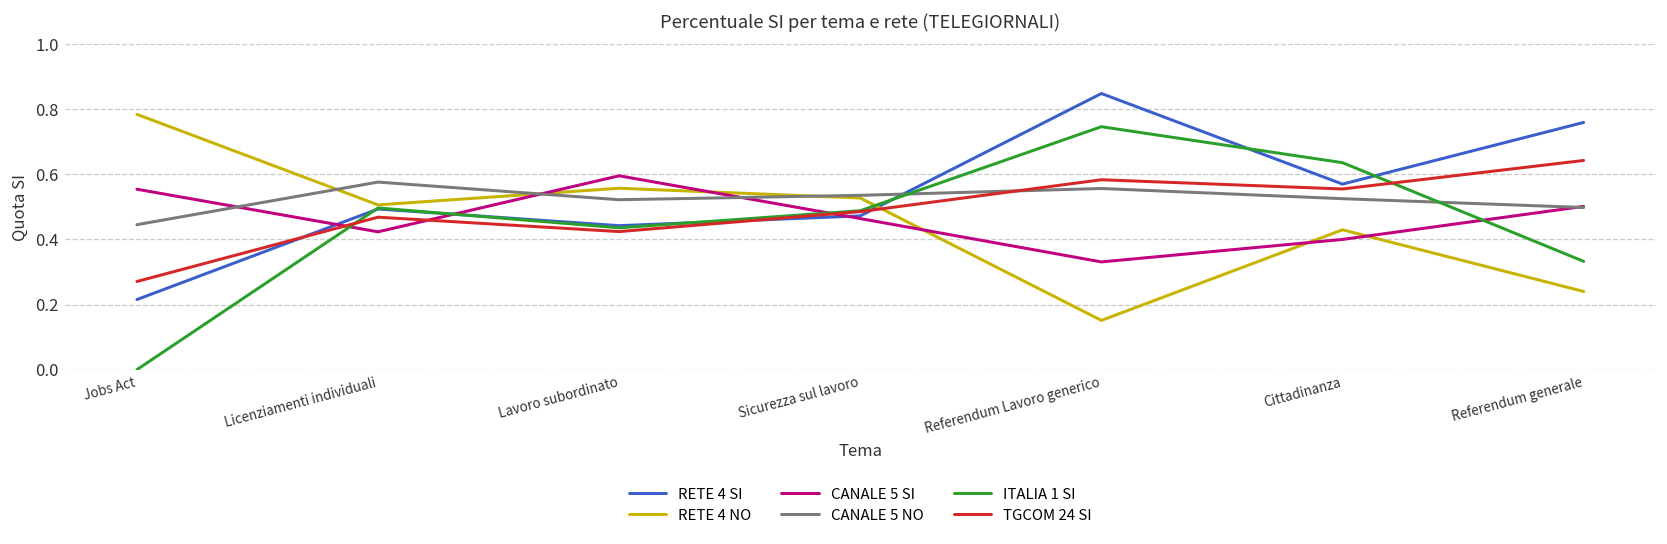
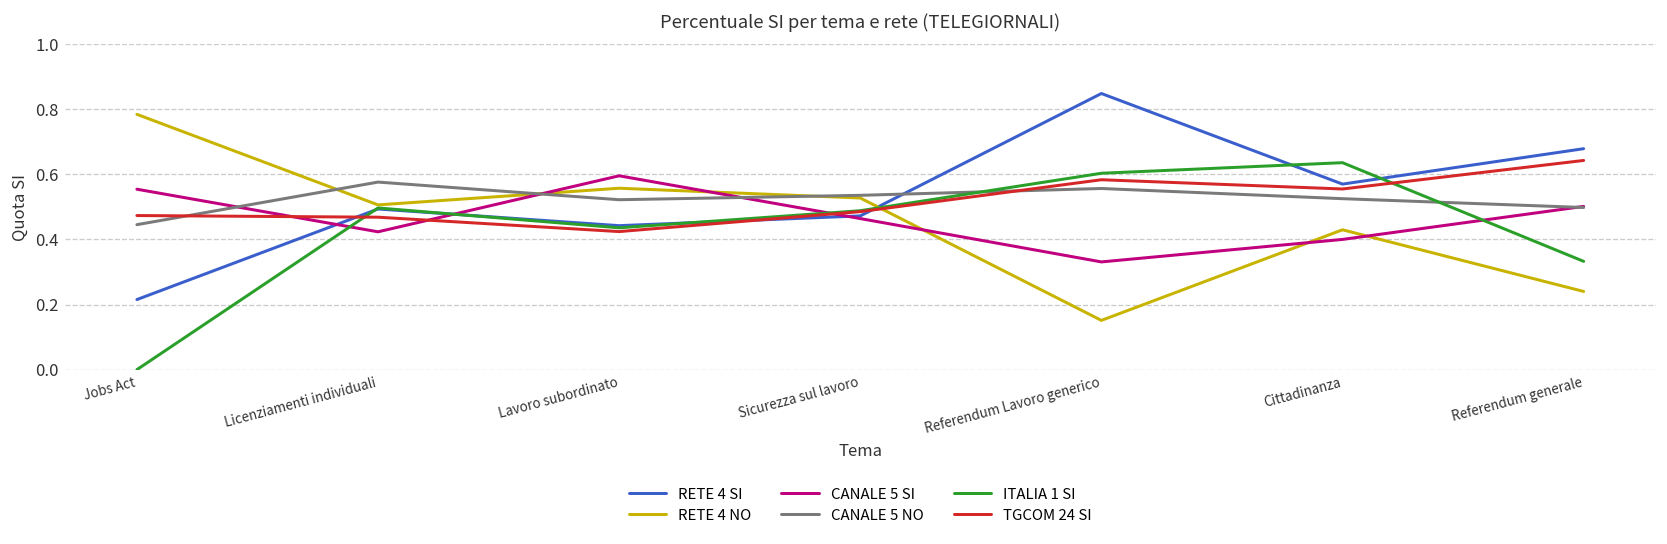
TGCOM 24 SI, Jobs Act: 0.27 -> 0.47
ITALIA 1 SI, Referendum Lavoro generico: 0.75 -> 0.60
RETE 4 SI, Referendum generale: 0.76 -> 0.68
